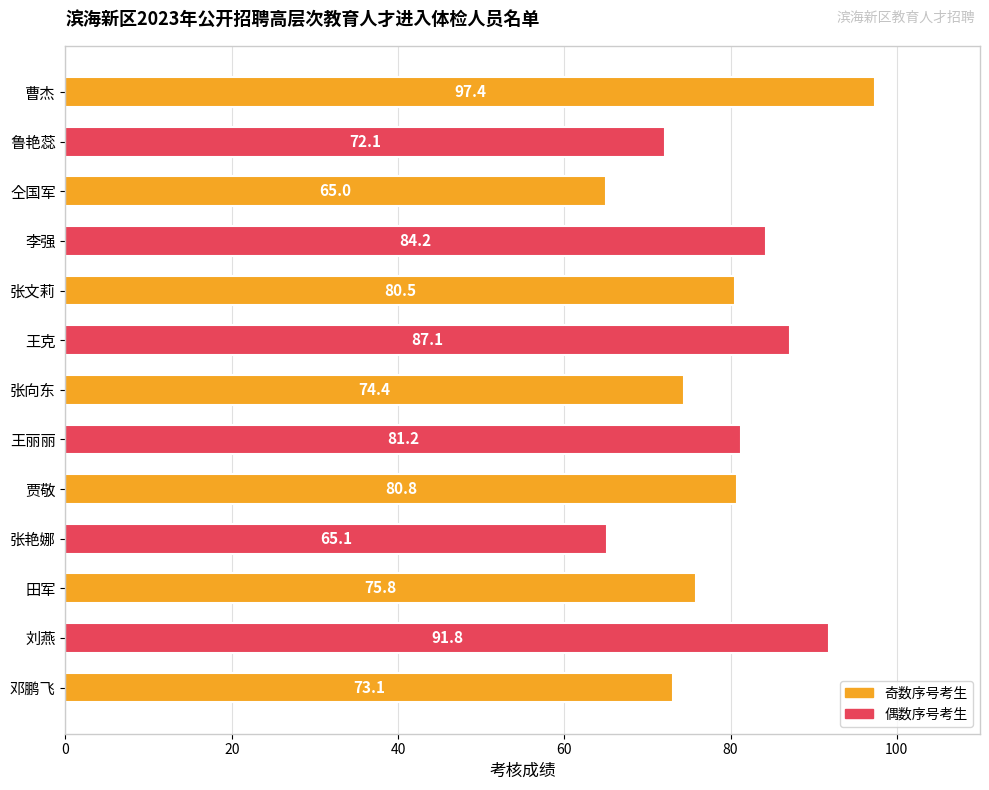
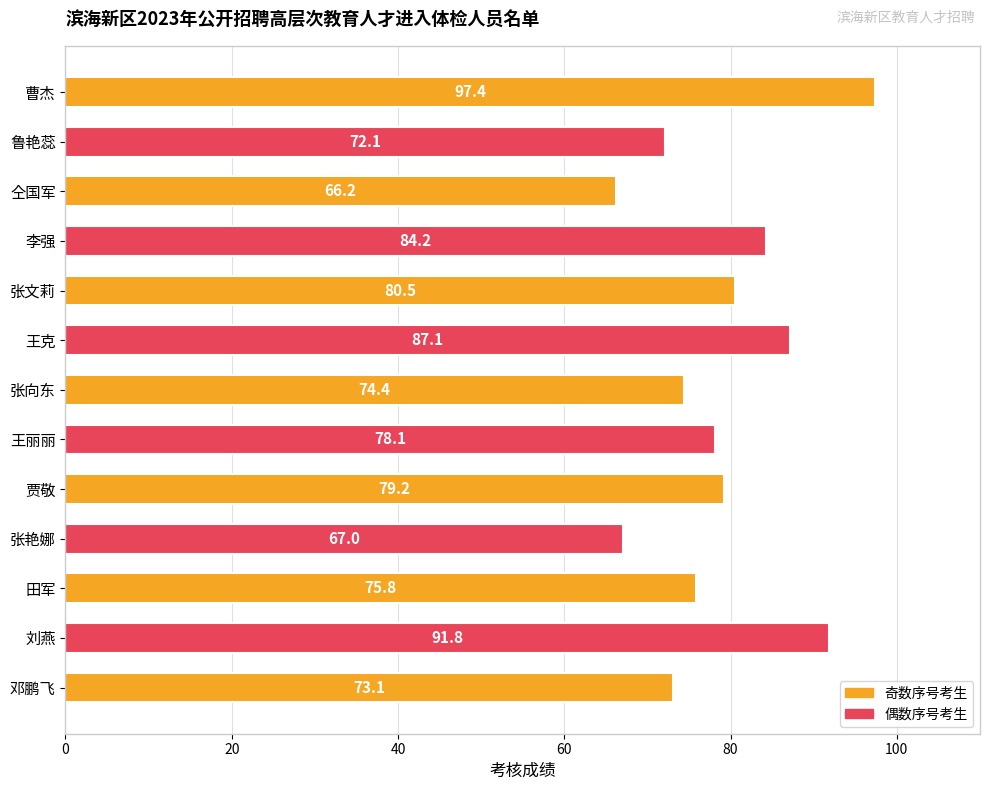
仝国军: 65.0 -> 66.2
王丽丽: 81.2 -> 78.1
贾敬: 80.8 -> 79.2
张艳娜: 65.1 -> 67.0
